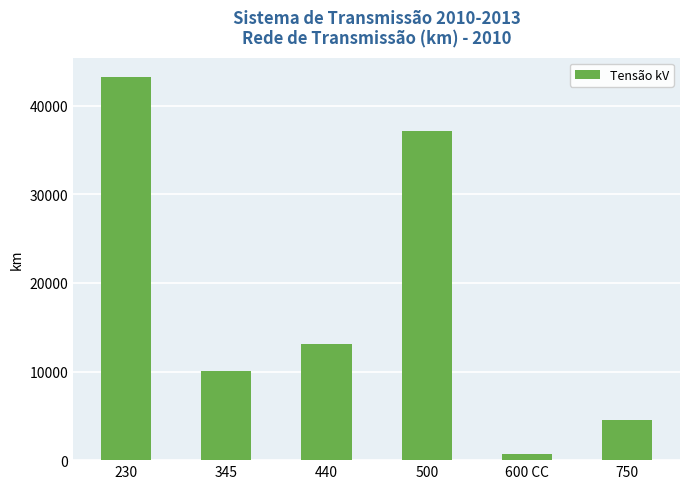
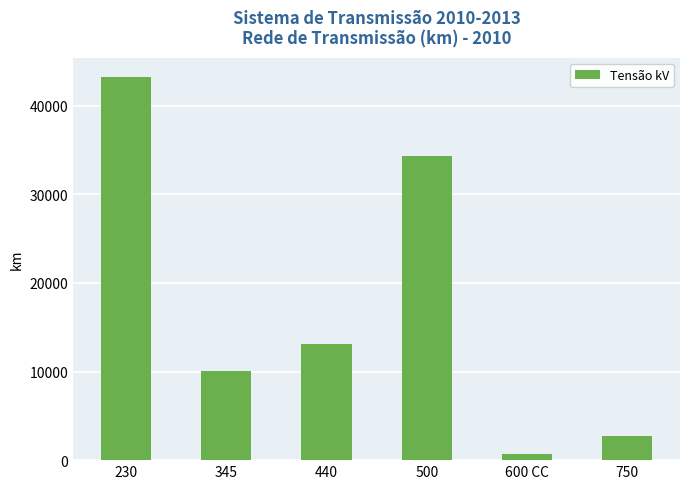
500: 37000 -> 34000
750: 4000 -> 3000
